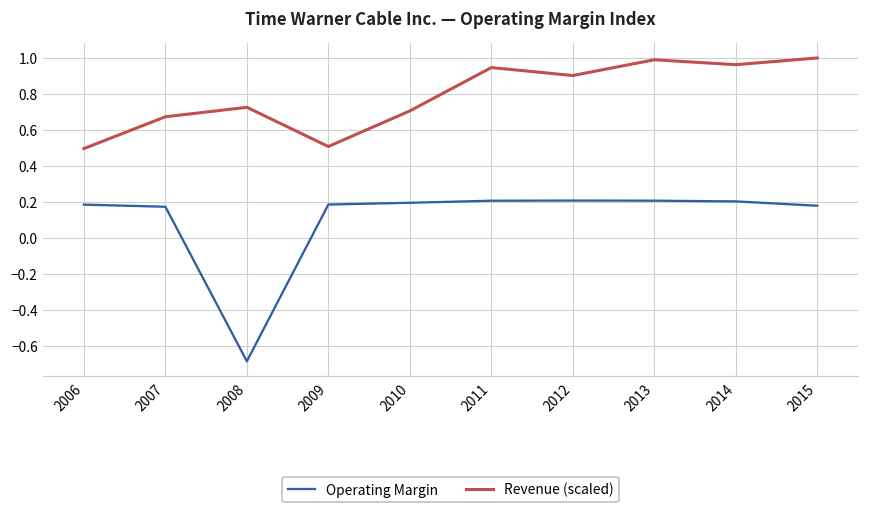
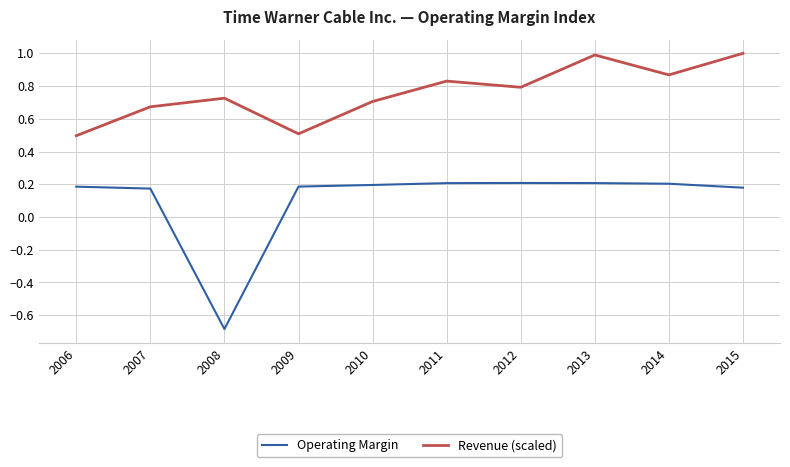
Revenue (scaled), 2011: 0.95 -> 0.83
Revenue (scaled), 2012: 0.90 -> 0.79
Revenue (scaled), 2014: 0.96 -> 0.87
